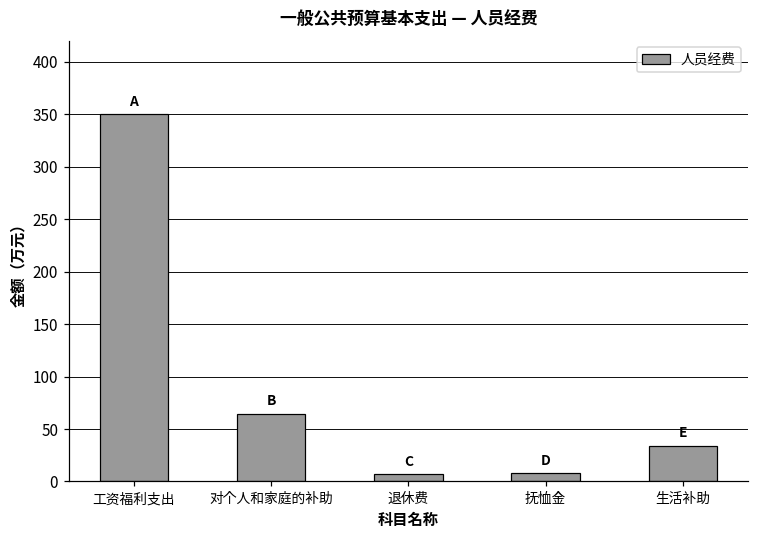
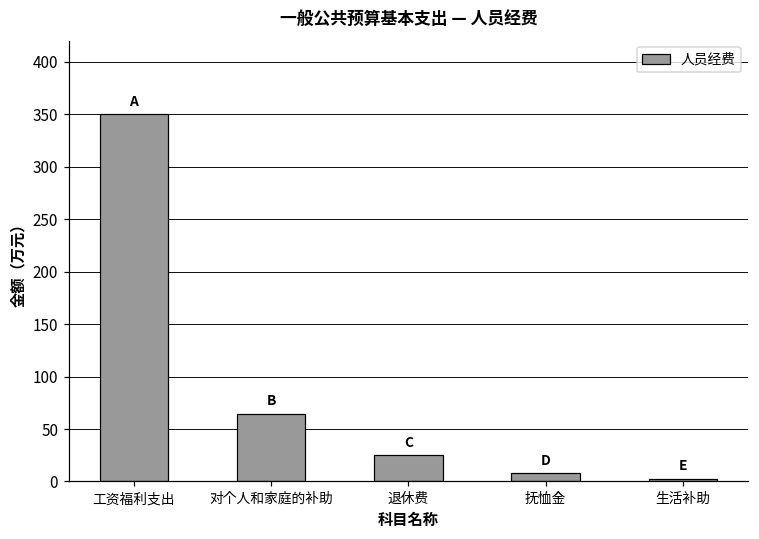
退休费: 10 -> 30
生活补助: 30 -> 0
